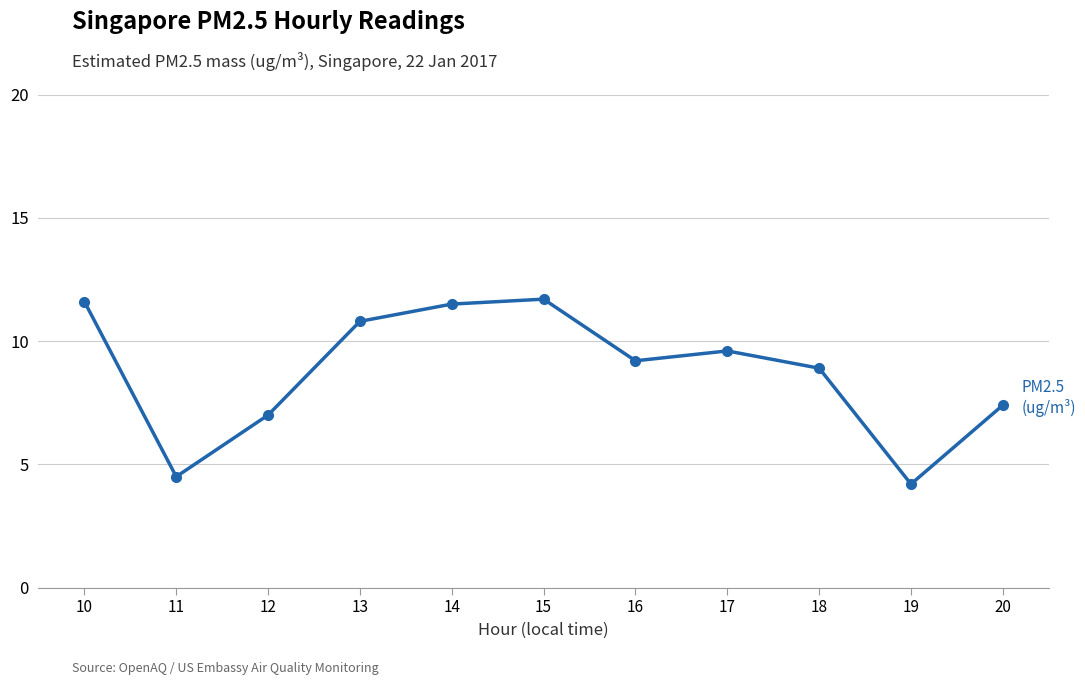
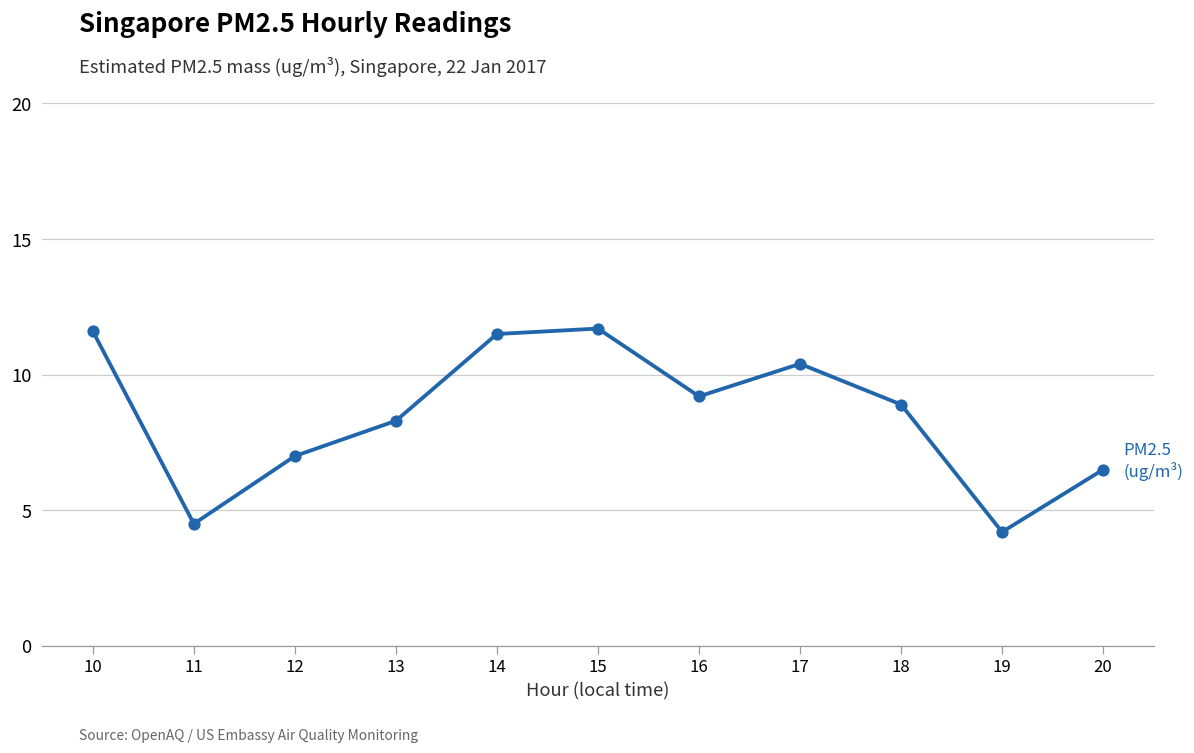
13: 10.8 -> 8.3
17: 9.6 -> 10.4
20: 7.4 -> 6.5
